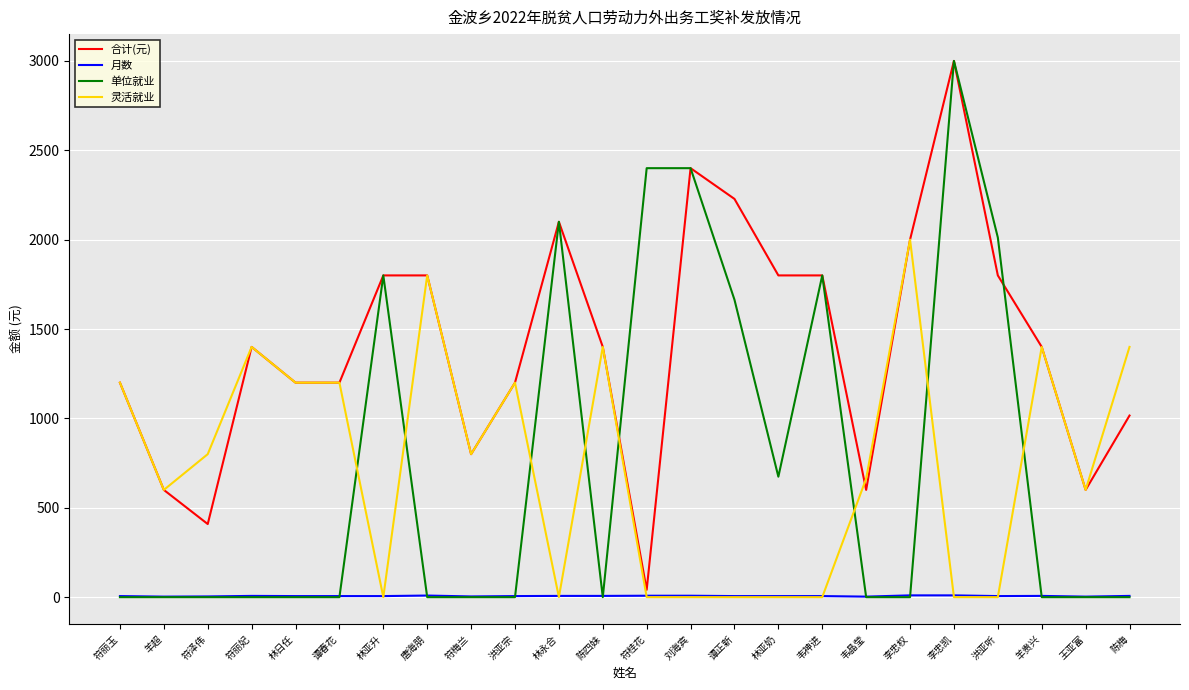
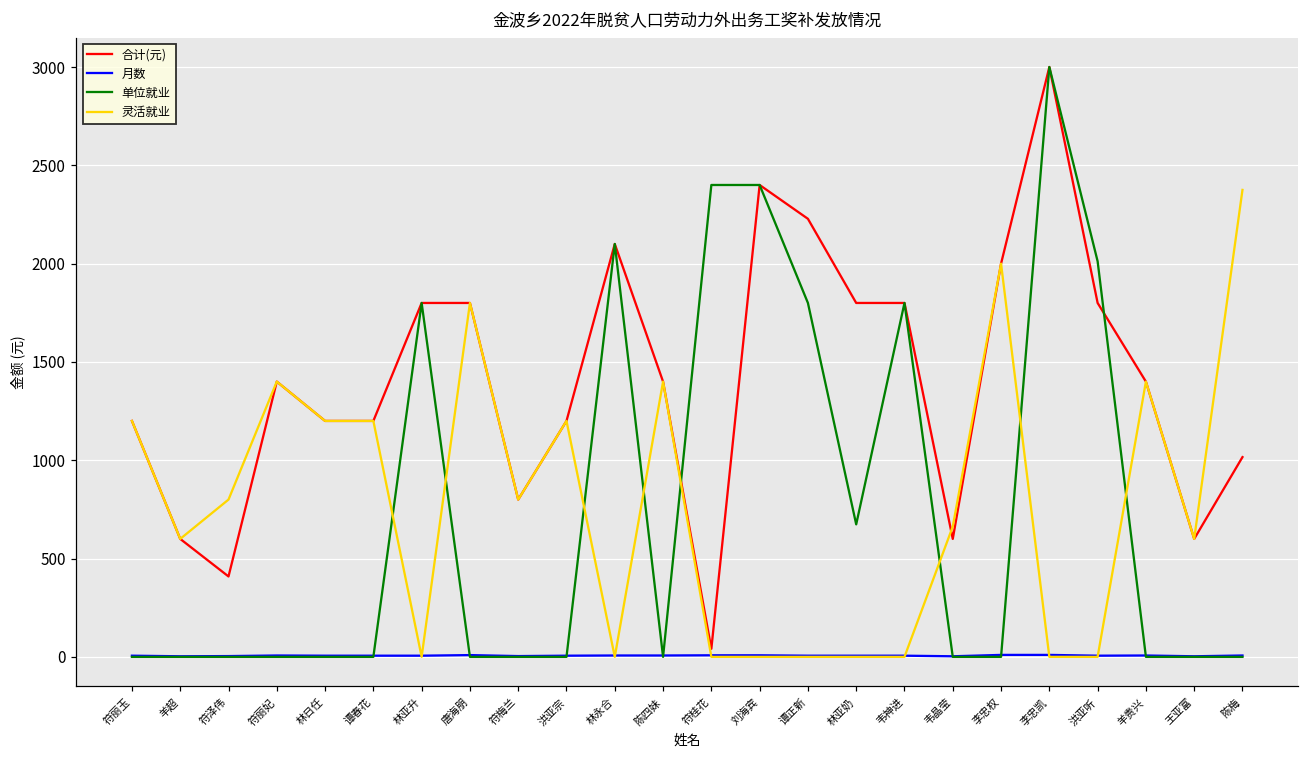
单位就业, 谭正新: 1660 -> 1800
灵活就业, 陈梅: 1400 -> 2380
